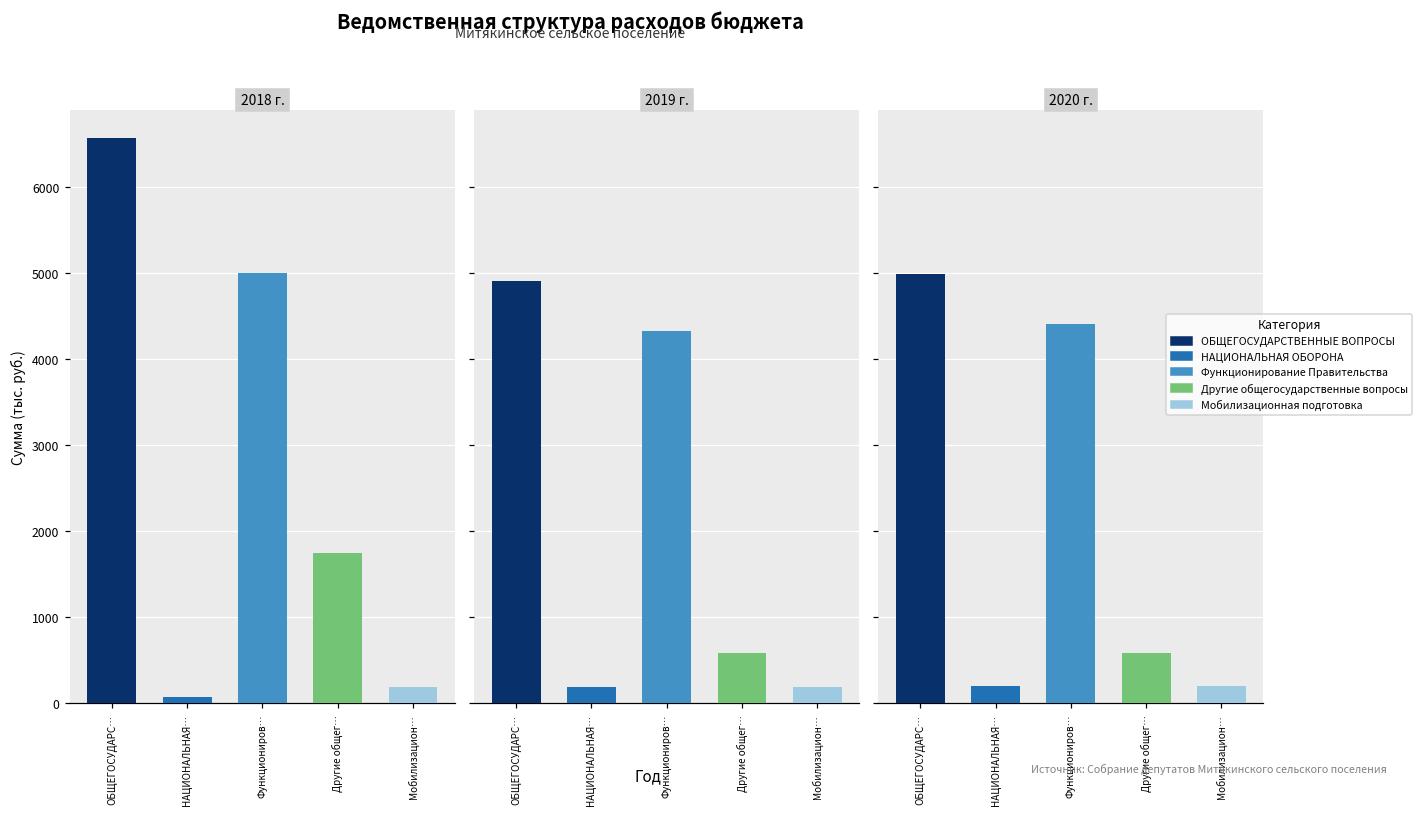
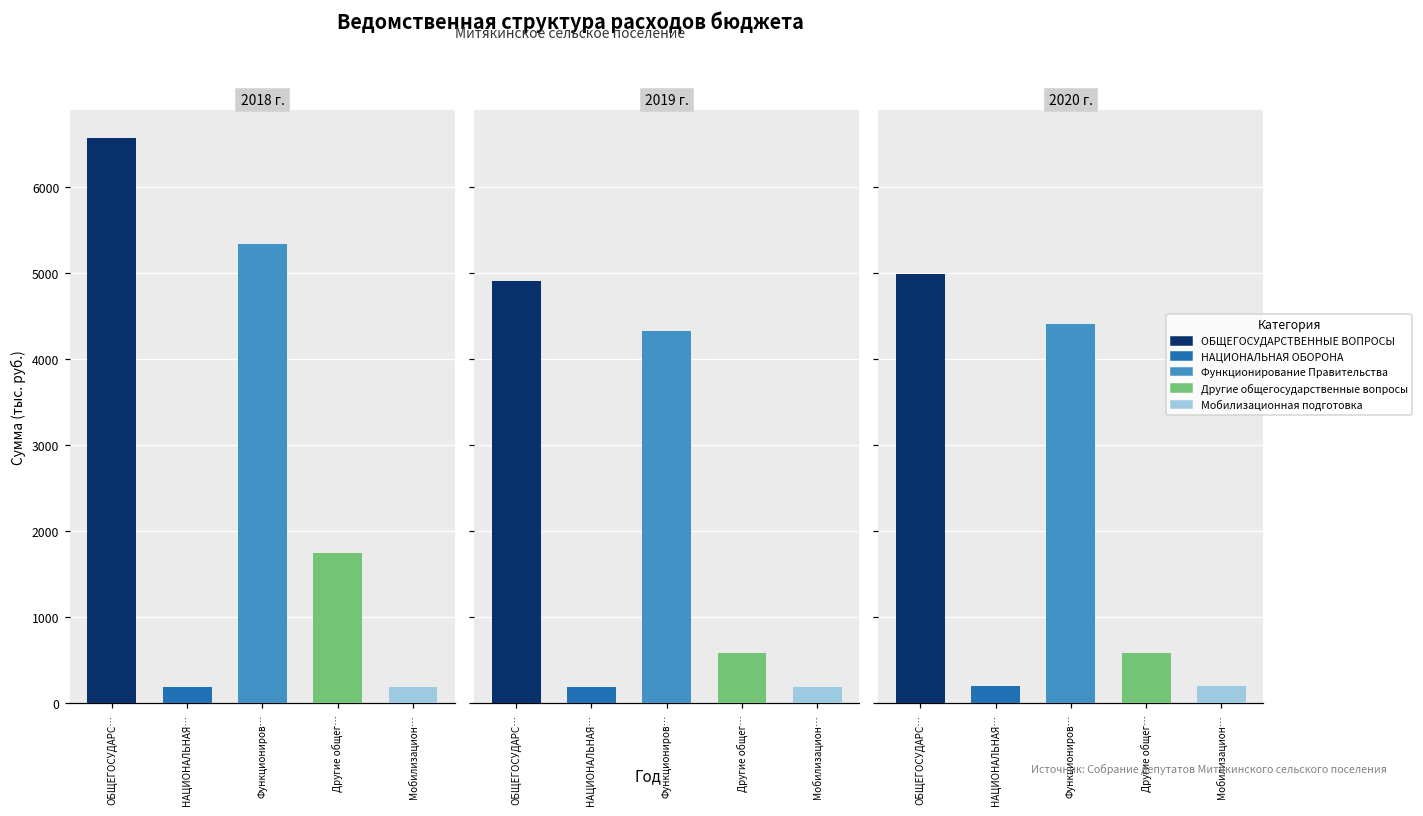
2018 г., НАЦИОНАЛЬНАЯ…: 100 -> 200
2018 г., Функциониров…: 5000 -> 5300
